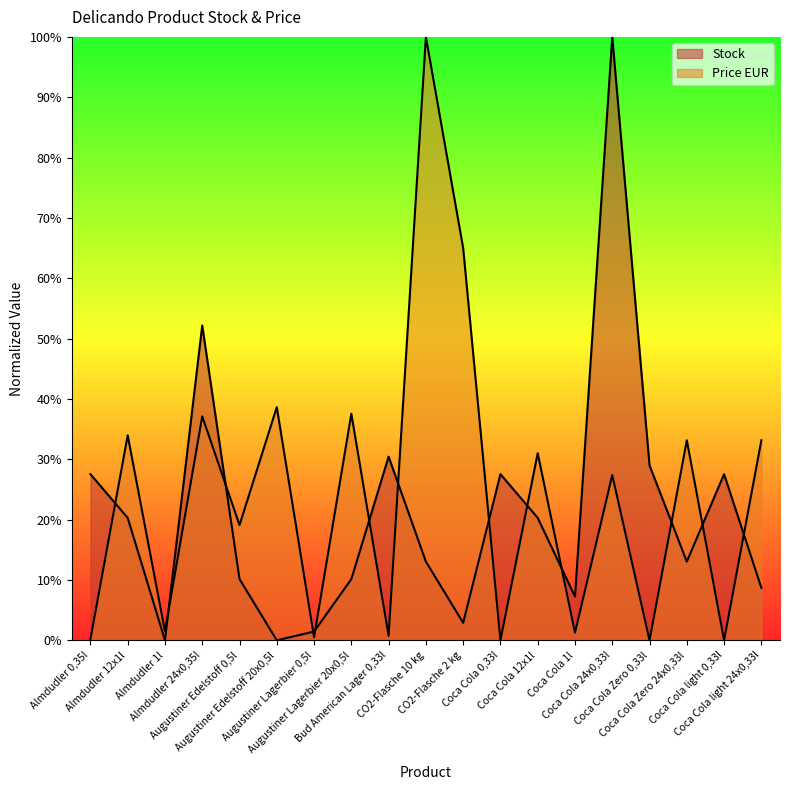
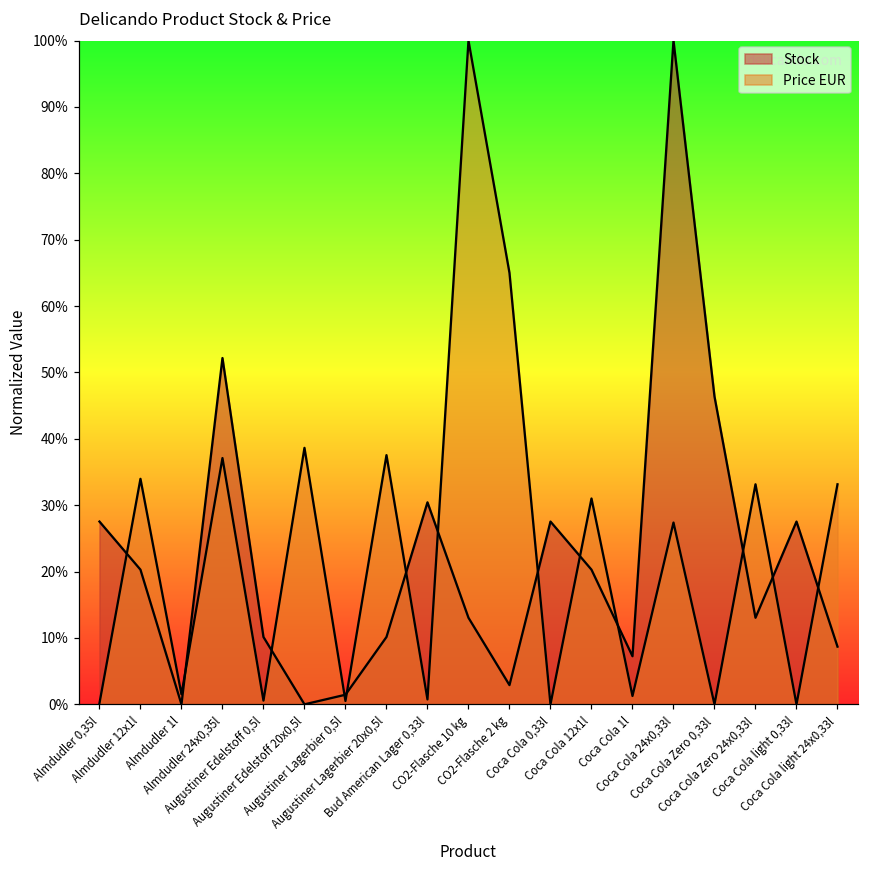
Price EUR, Augustiner Edelstoff 0,5l: 19% -> 1%
Stock, Coca Cola Zero 0,33l: 29% -> 46%
